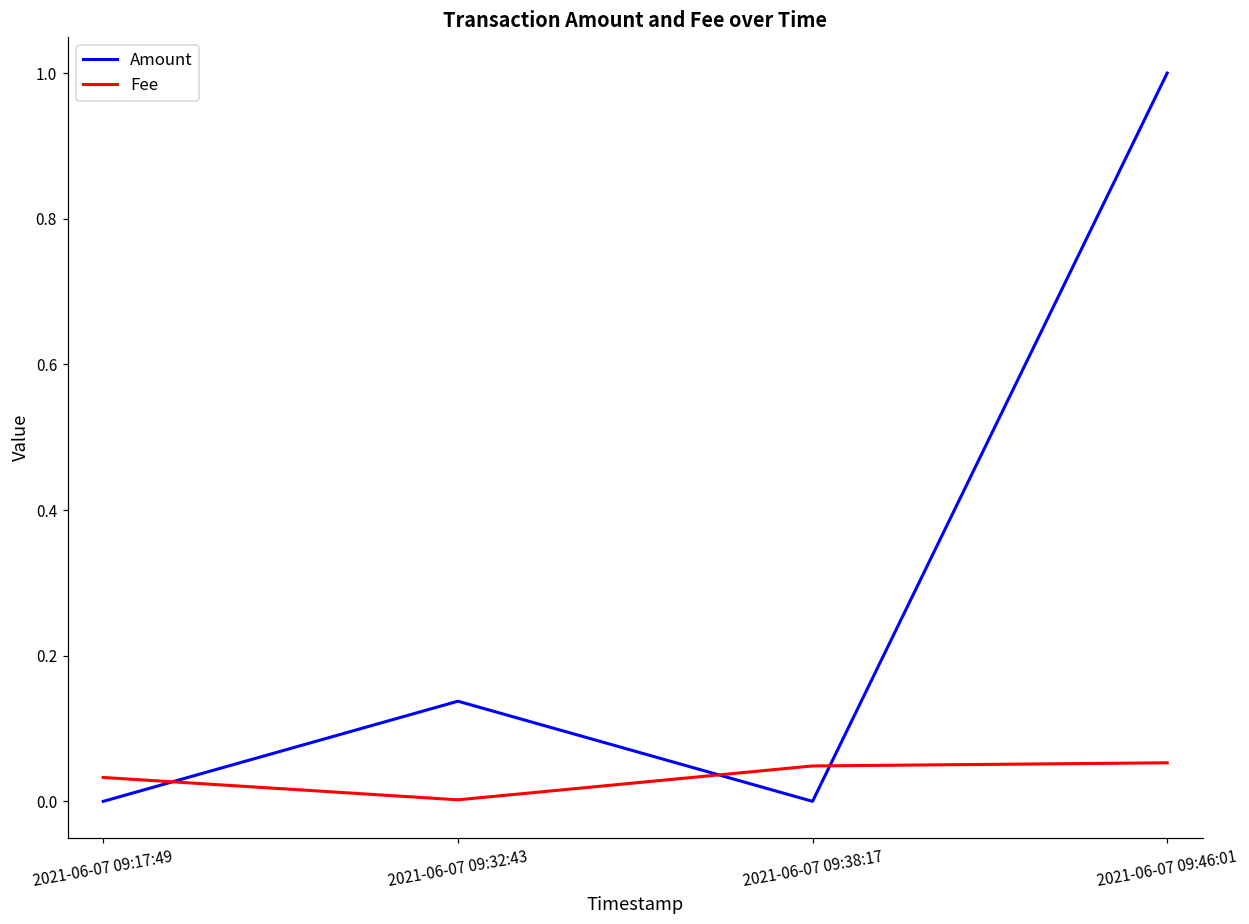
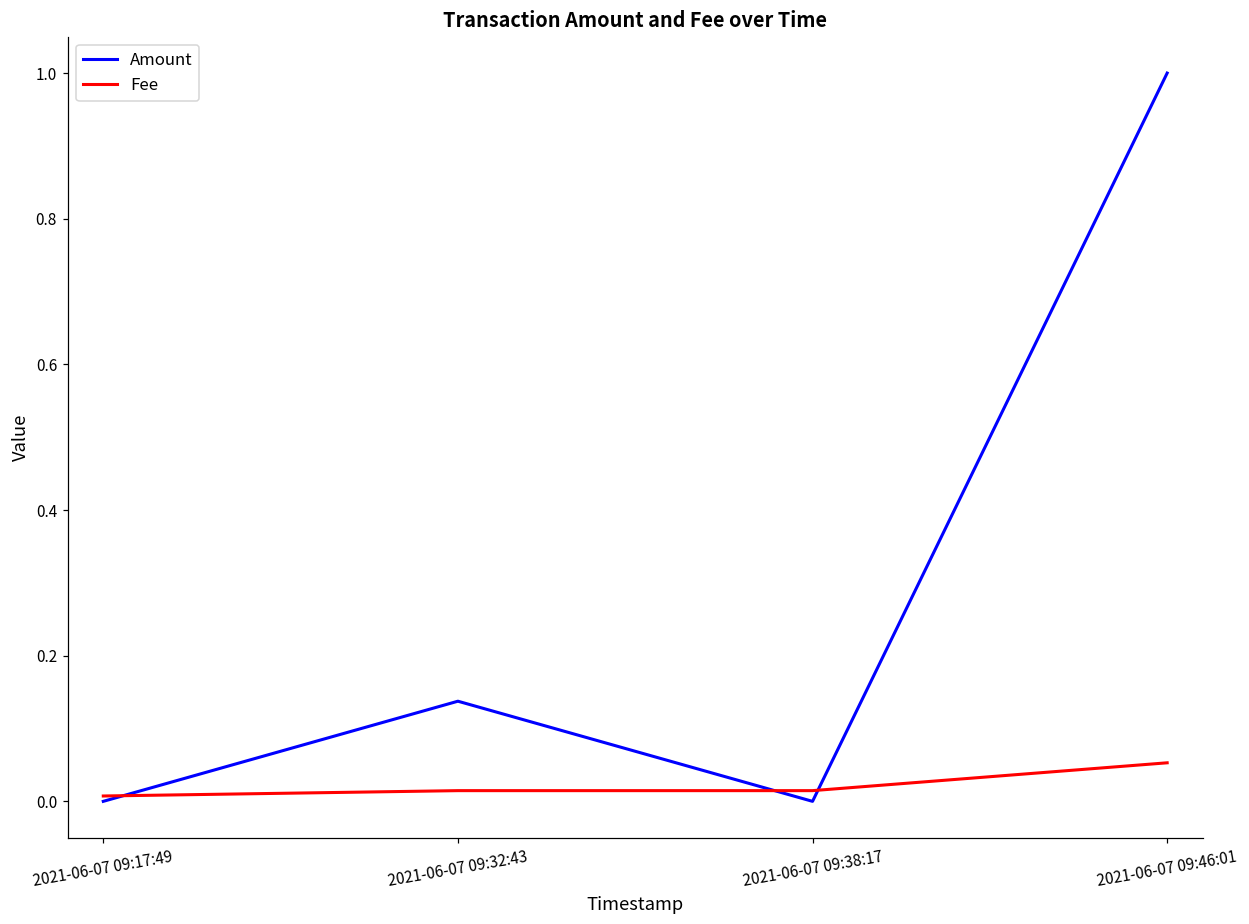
Fee, 2021-06-07 09:17:49: 0.03 -> 0.01
Fee, 2021-06-07 09:32:43: 0.00 -> 0.01
Fee, 2021-06-07 09:38:17: 0.05 -> 0.01
